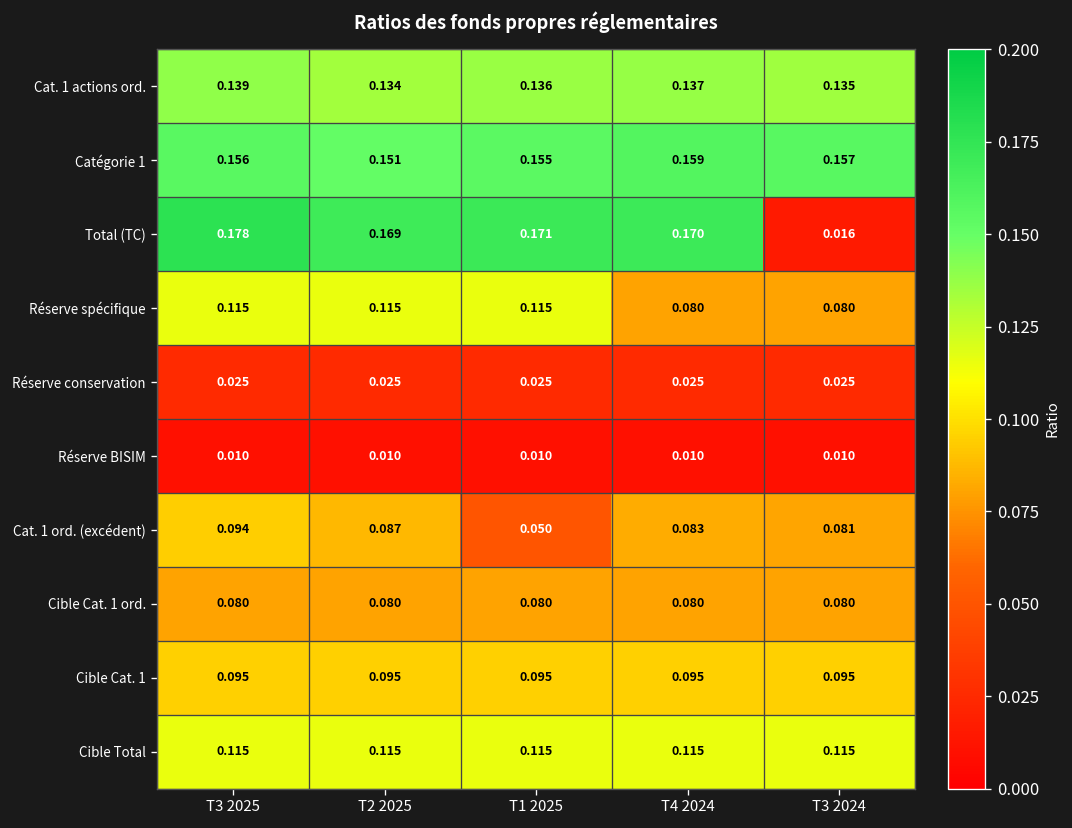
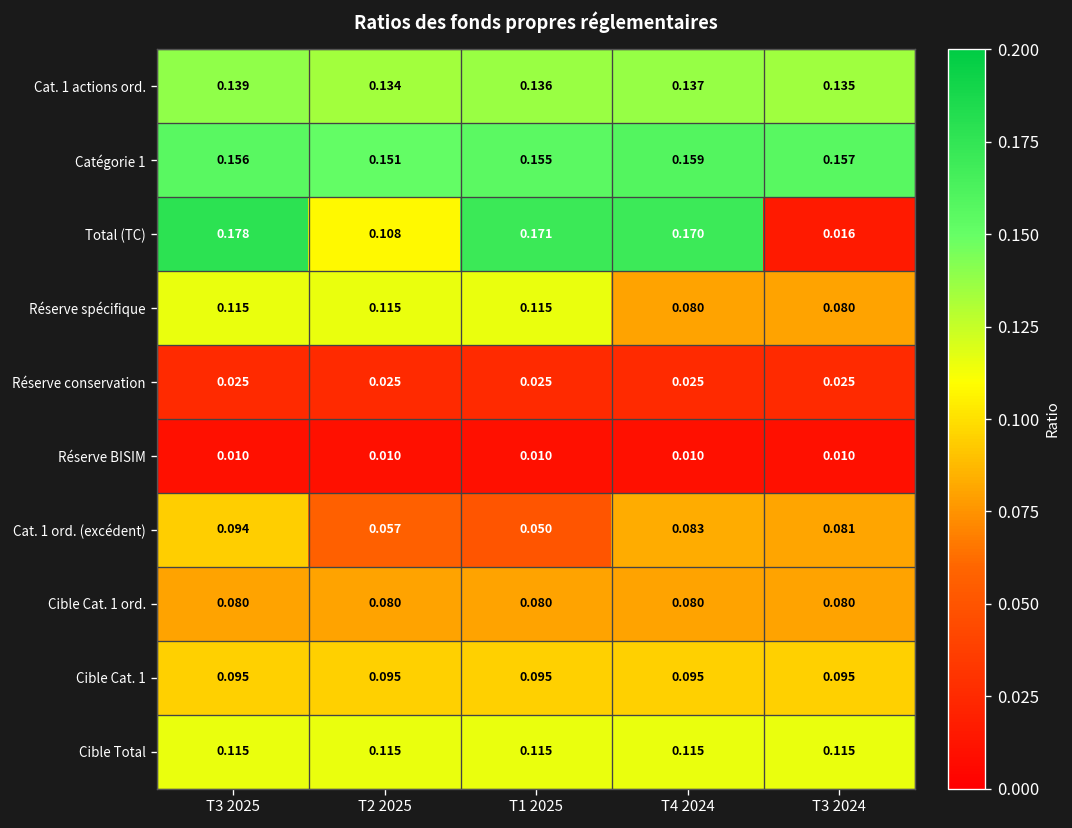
Total (TC), T2 2025: 0.169 -> 0.108
Cat. 1 ord. (excédent), T2 2025: 0.087 -> 0.057
